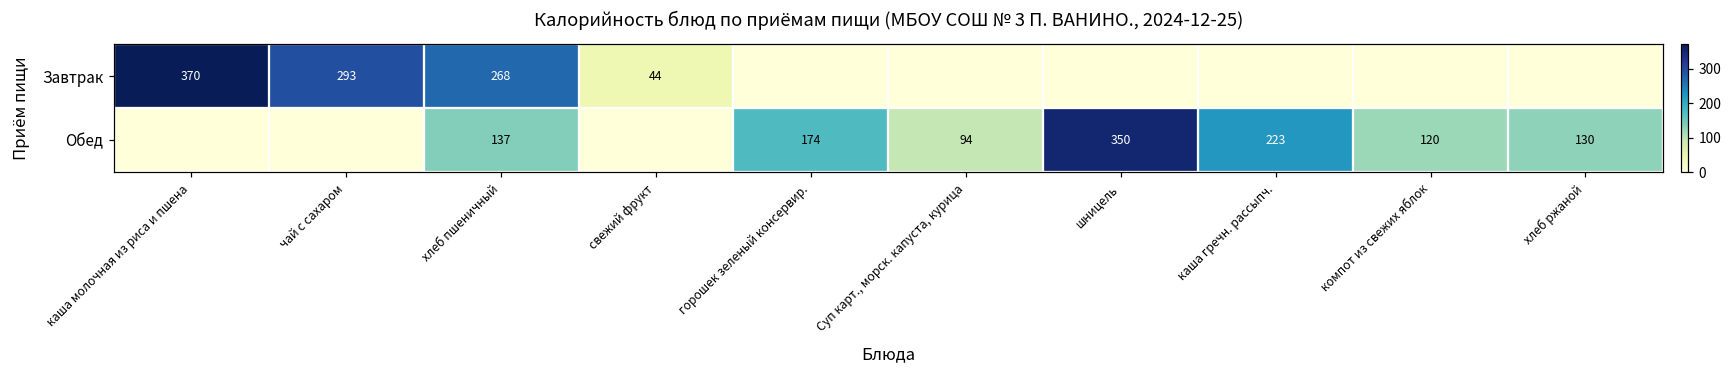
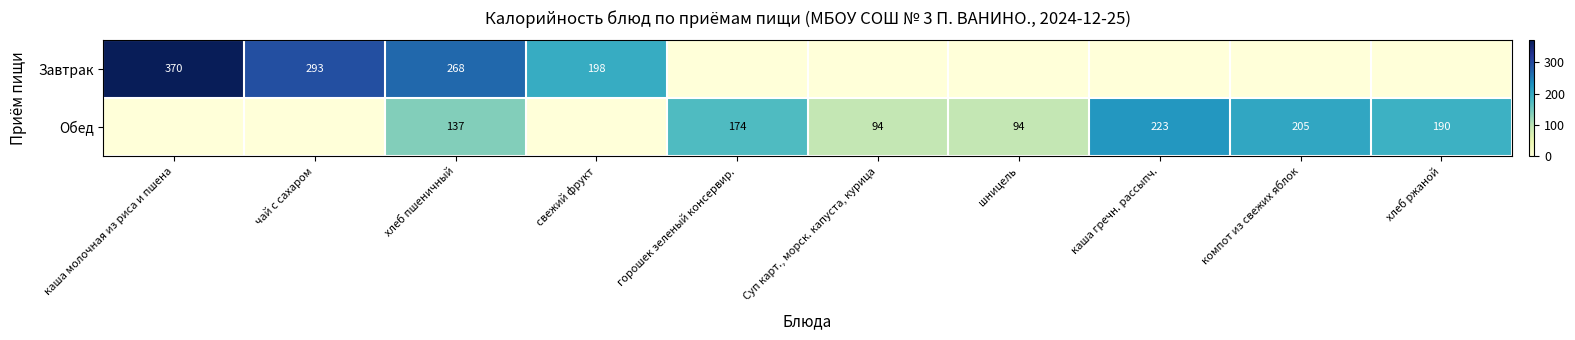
Завтрак, свежий фрукт: 44 -> 198
Обед, шницель: 350 -> 94
Обед, компот из свежих яблок: 120 -> 205
Обед, хлеб ржаной: 130 -> 190
